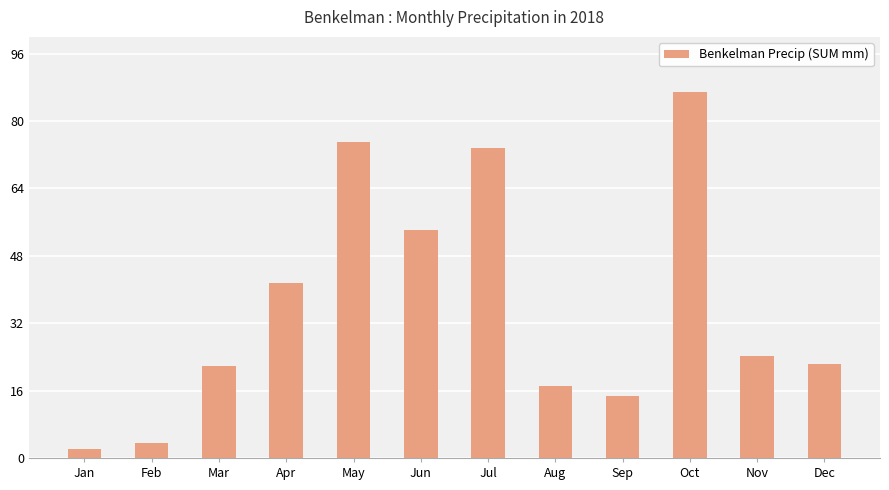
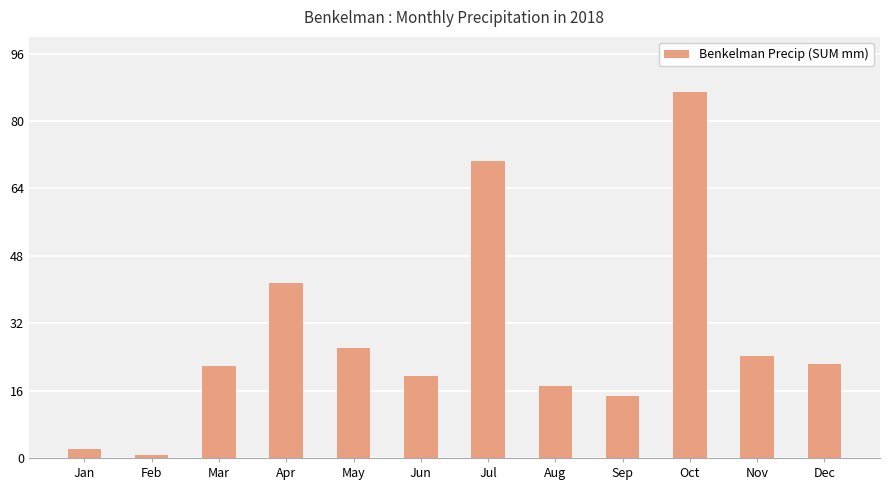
Feb: 4 -> 1
May: 75 -> 26
Jun: 54 -> 20
Jul: 74 -> 71
